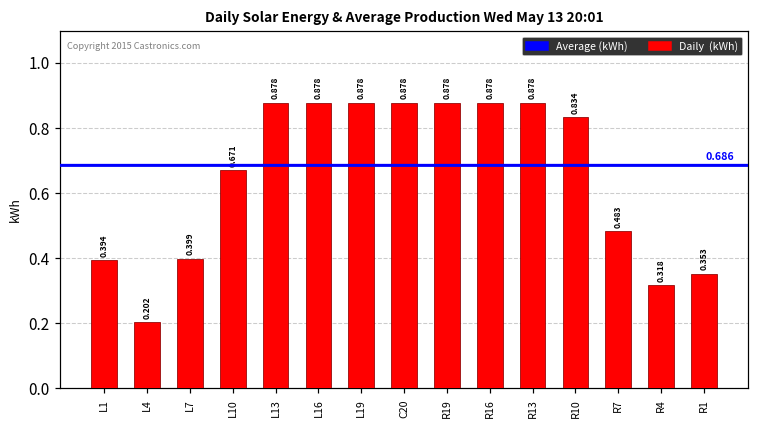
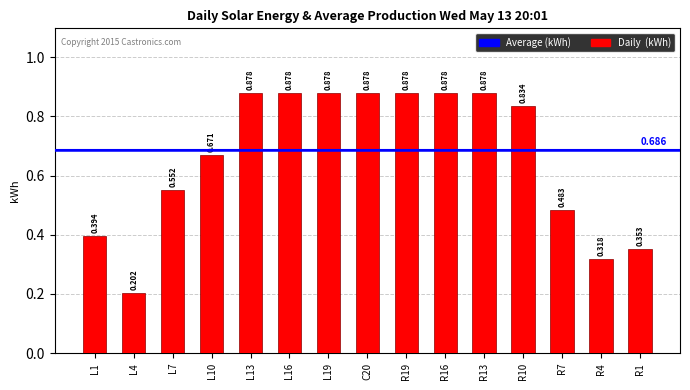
L7: 0.399 -> 0.552
